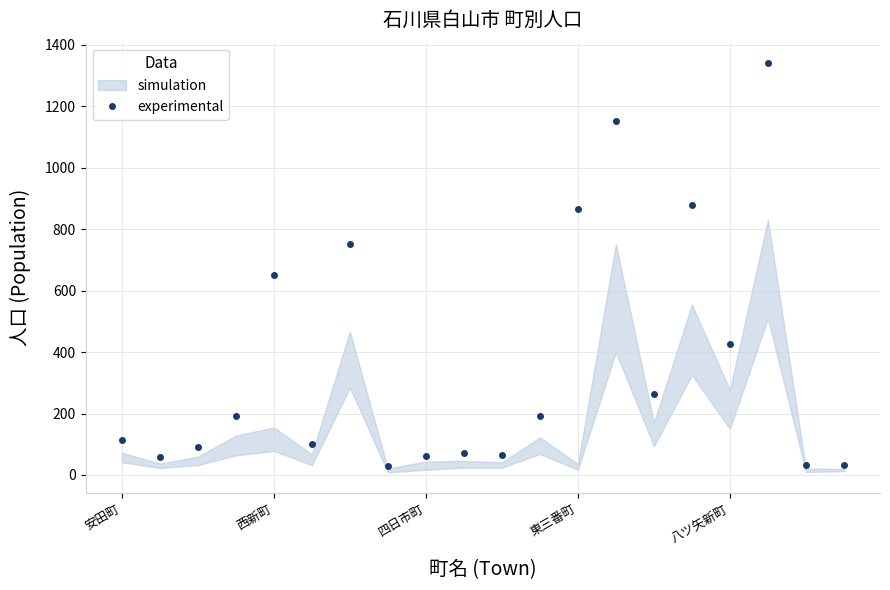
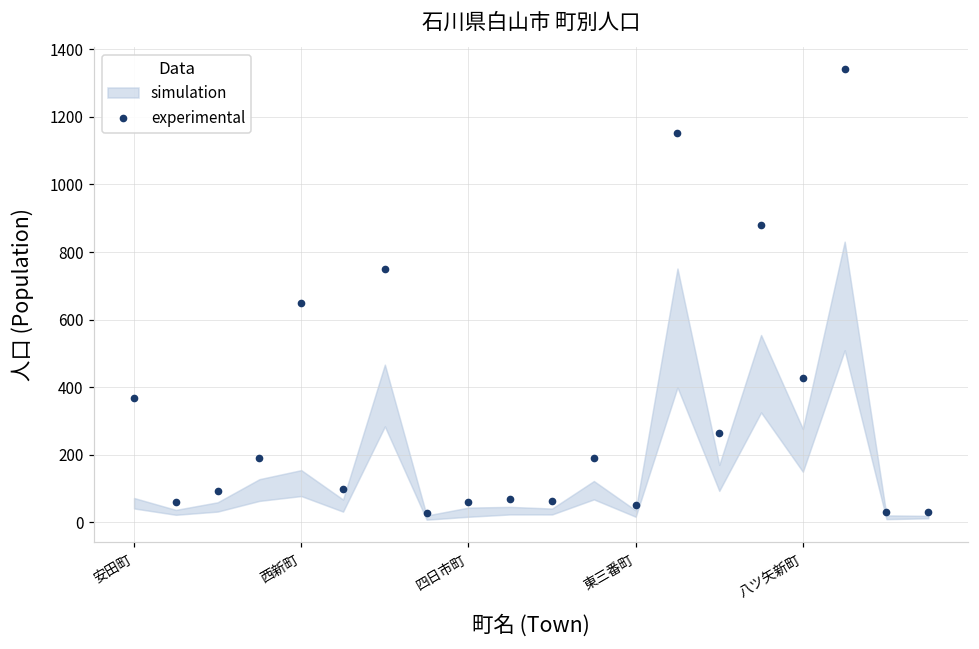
experimental, 安田町: 110 -> 370
experimental, 東三番町: 860 -> 50
